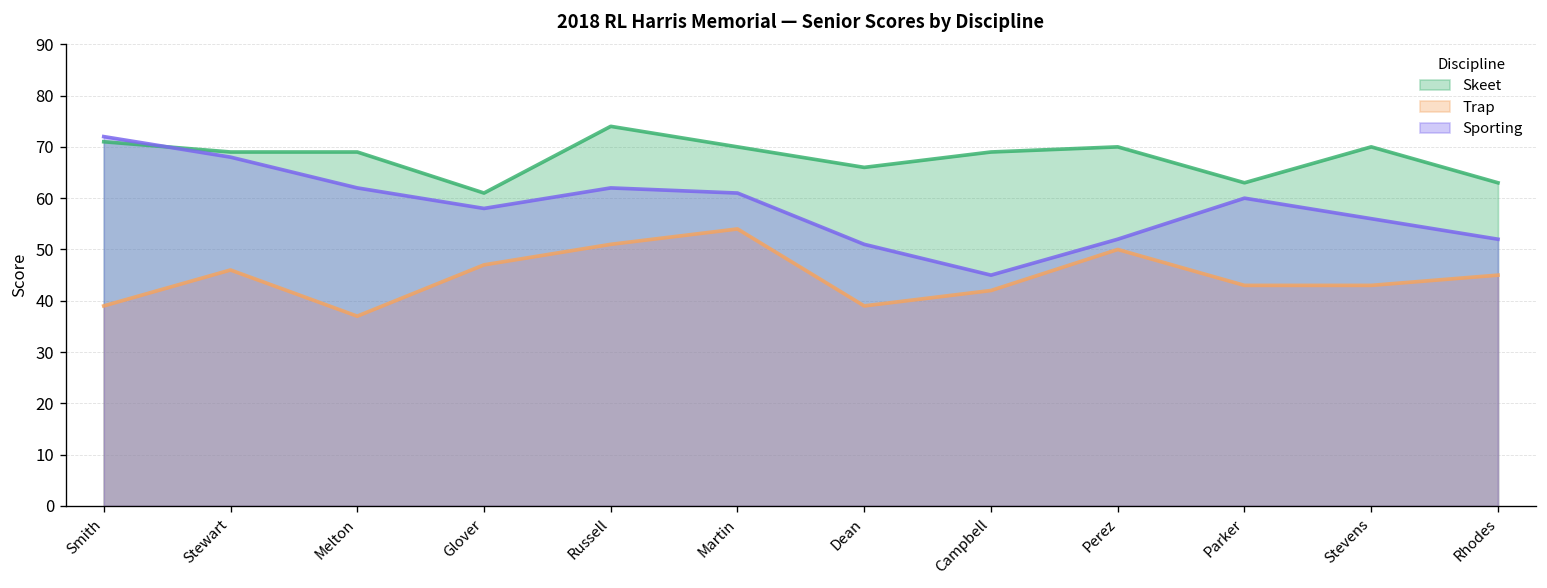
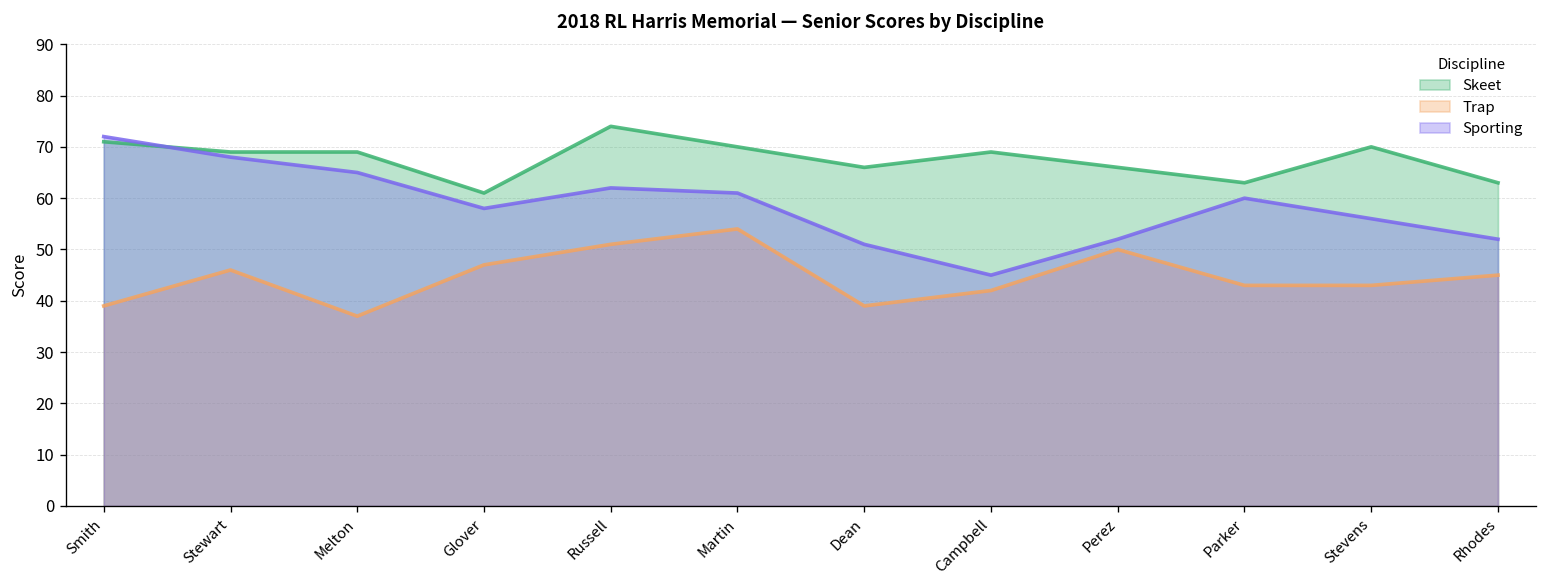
Sporting, Melton: 62 -> 65
Skeet, Perez: 70 -> 66
